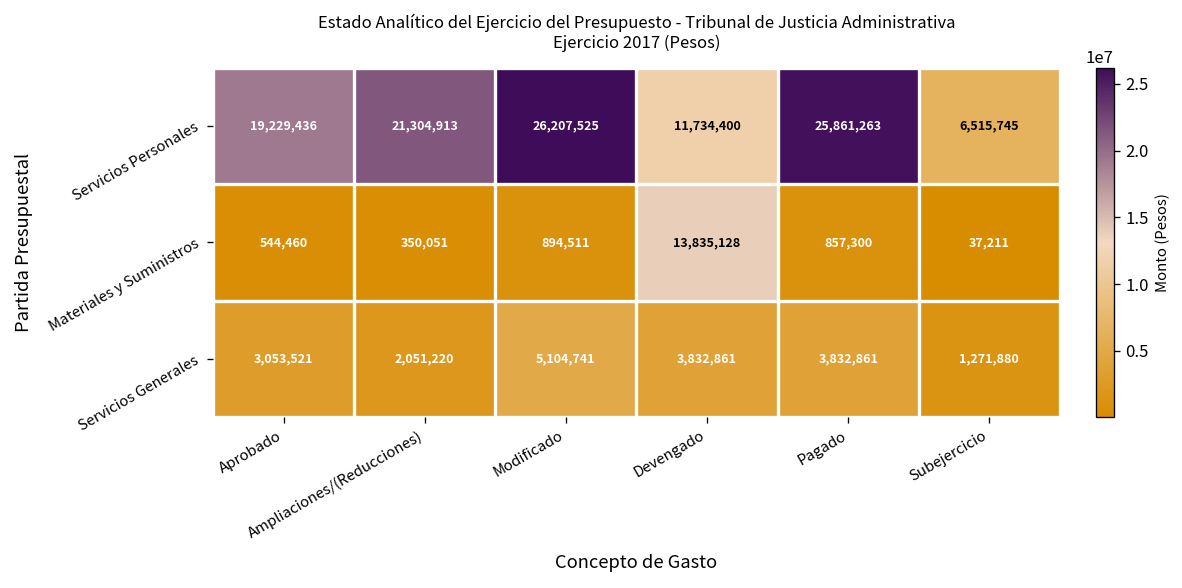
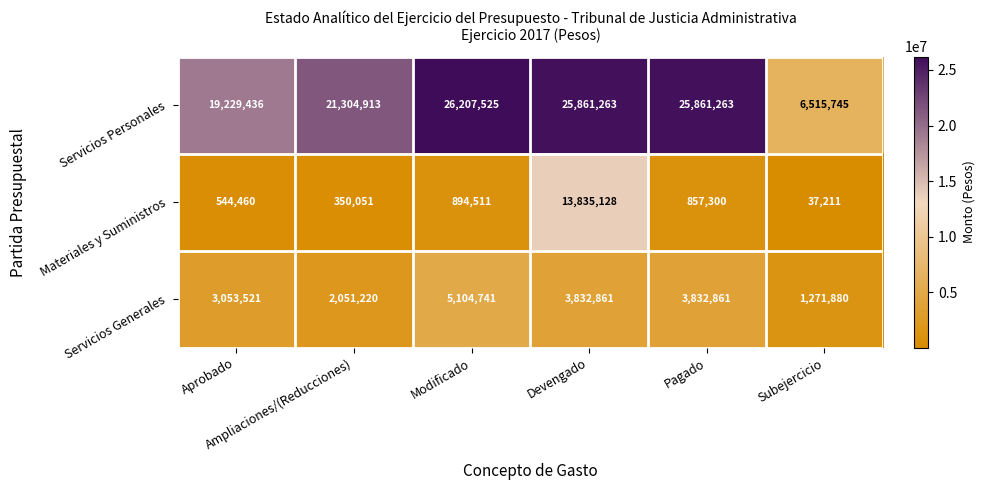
Servicios Personales, Devengado: 11,734,400 -> 25,861,263
